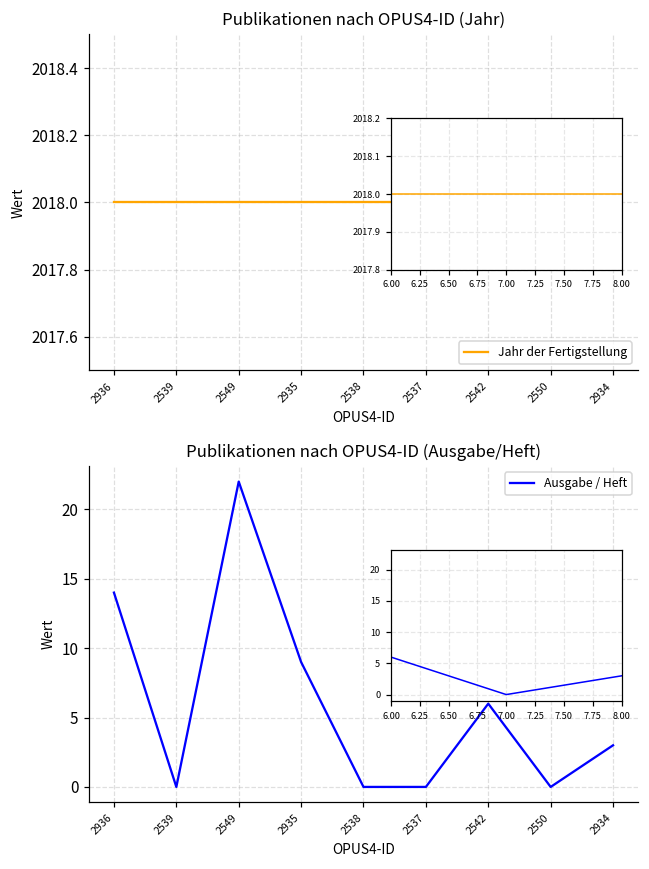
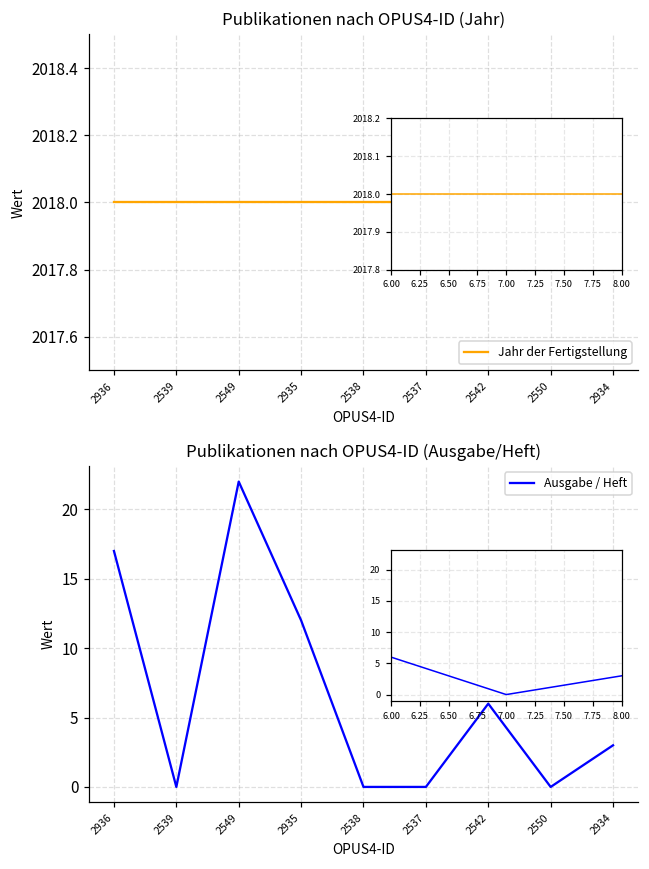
Publikationen nach OPUS4-ID (Ausgabe/Heft), 2936: 14 -> 17
Publikationen nach OPUS4-ID (Ausgabe/Heft), 2935: 9 -> 12
